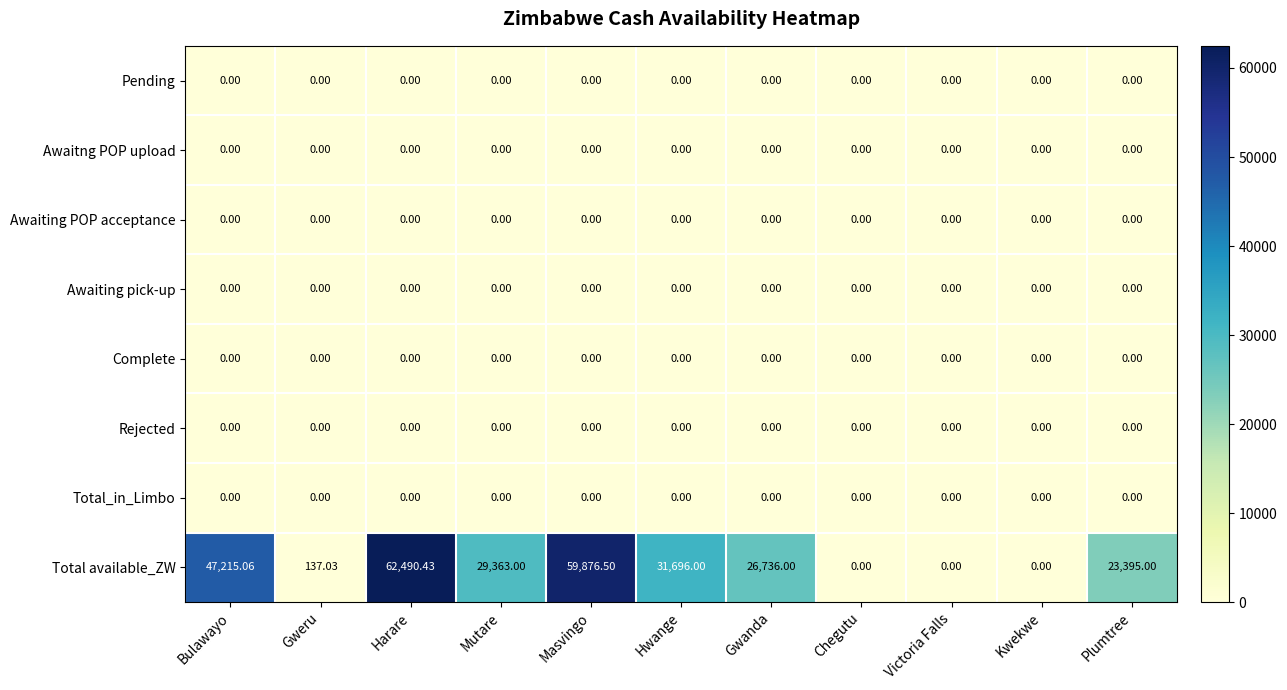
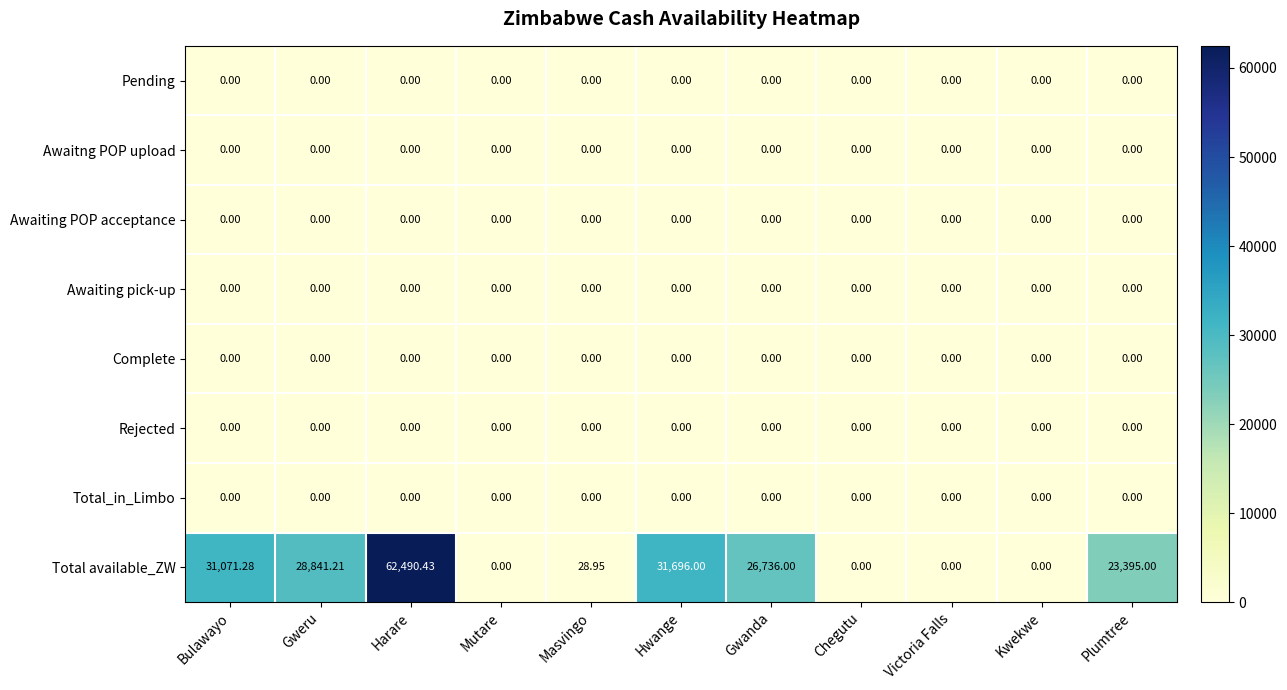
Total available_ZW, Bulawayo: 47,215.06 -> 31,071.28
Total available_ZW, Gweru: 137.03 -> 28,841.21
Total available_ZW, Mutare: 29,363.00 -> 0.00
Total available_ZW, Masvingo: 59,876.50 -> 28.95
